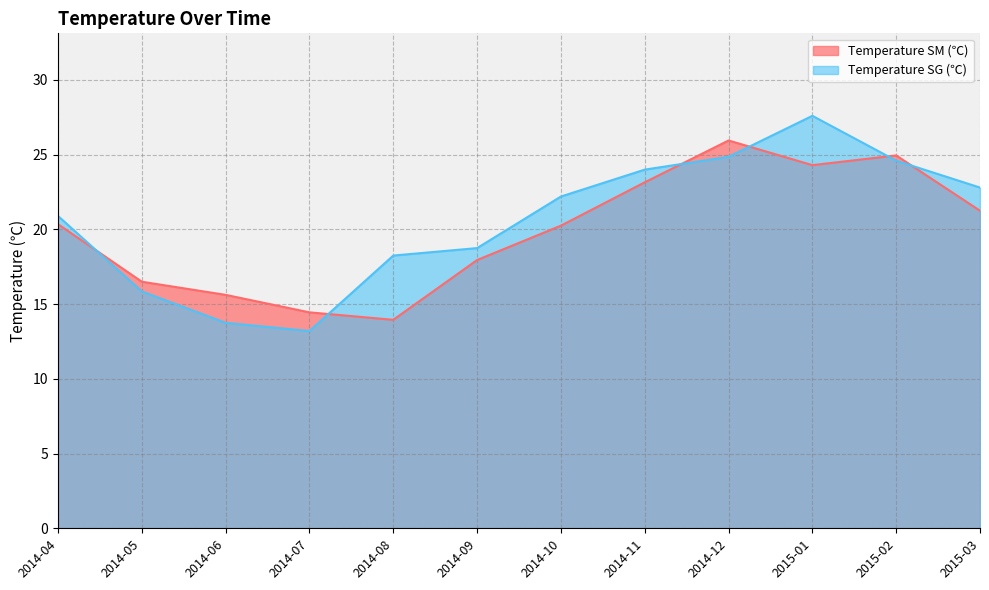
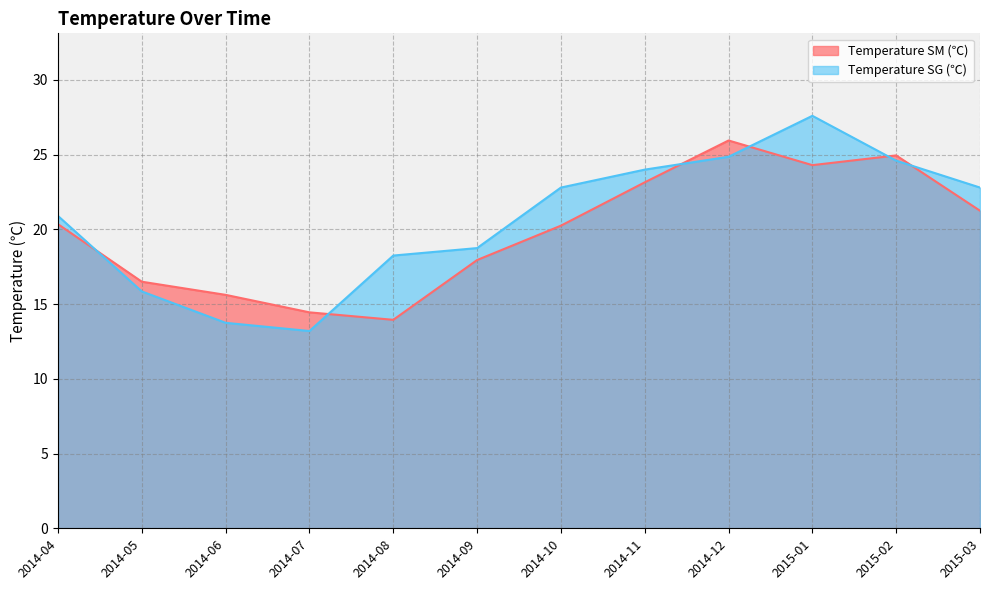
Temperature SG (℃), 2014-10: 22.2 -> 22.8
